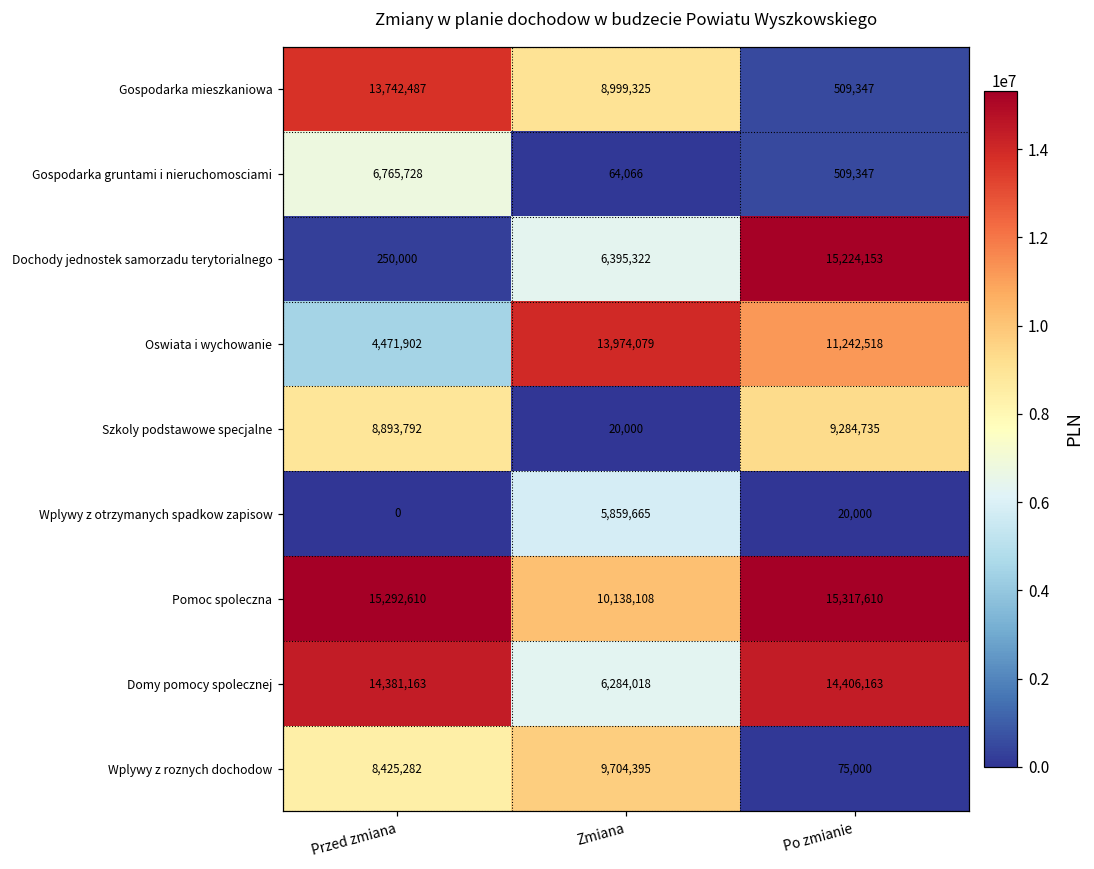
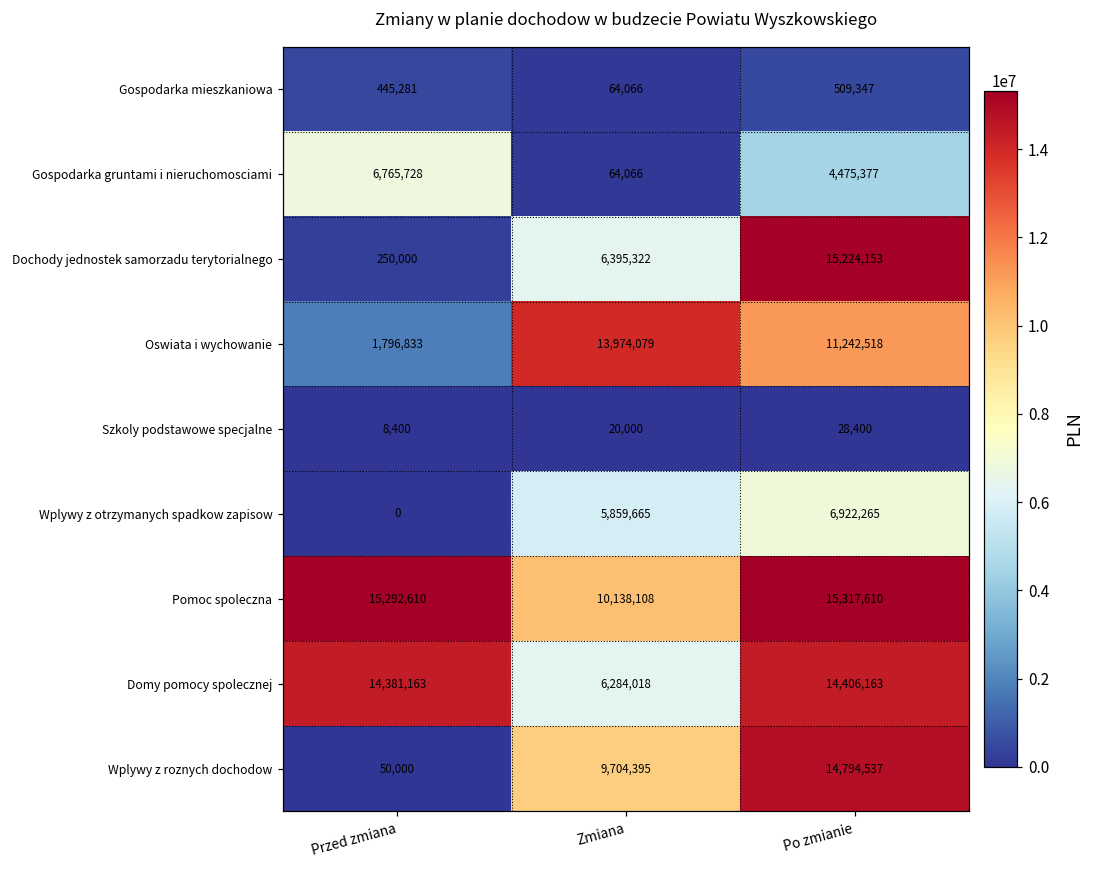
Gospodarka mieszkaniowa, Przed zmiana: 13,742,487 -> 445,281
Gospodarka mieszkaniowa, Zmiana: 8,999,325 -> 64,066
Gospodarka gruntami i nieruchomosciami, Po zmianie: 509,347 -> 4,475,377
Oswiata i wychowanie, Przed zmiana: 4,471,902 -> 1,796,833
Szkoly podstawowe specjalne, Przed zmiana: 8,893,792 -> 8,400
Szkoly podstawowe specjalne, Po zmianie: 9,284,735 -> 28,400
Wplywy z otrzymanych spadkow zapisow, Po zmianie: 20,000 -> 6,922,265
Wplywy z roznych dochodow, Przed zmiana: 8,425,282 -> 50,000
Wplywy z roznych dochodow, Po zmianie: 75,000 -> 14,794,537
